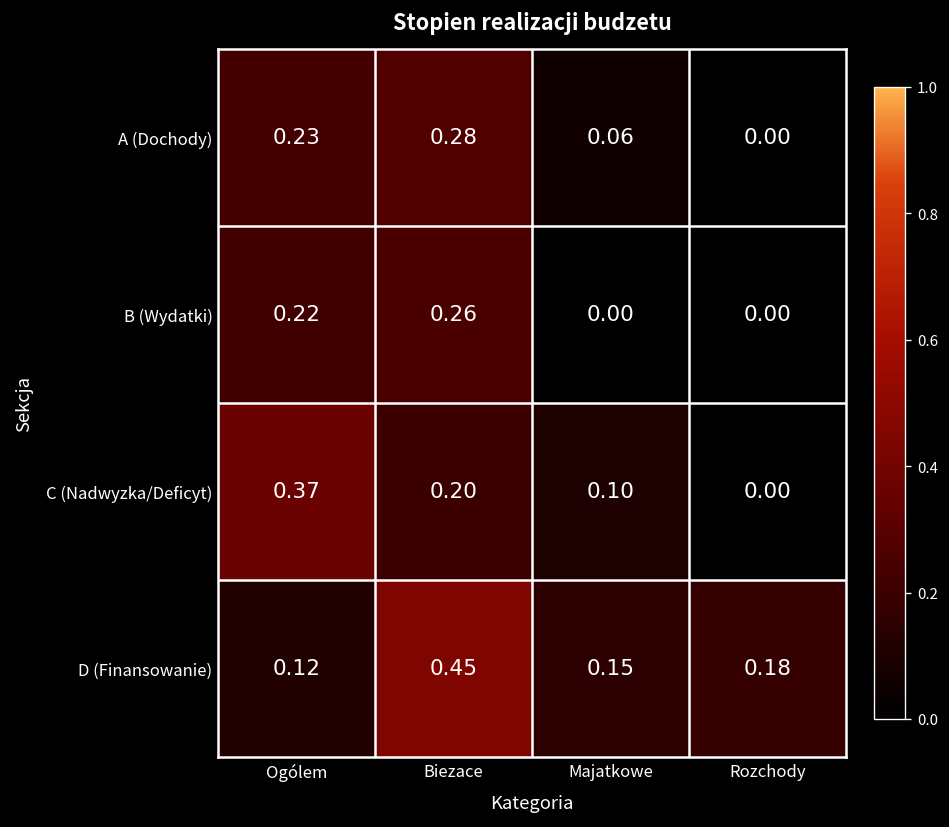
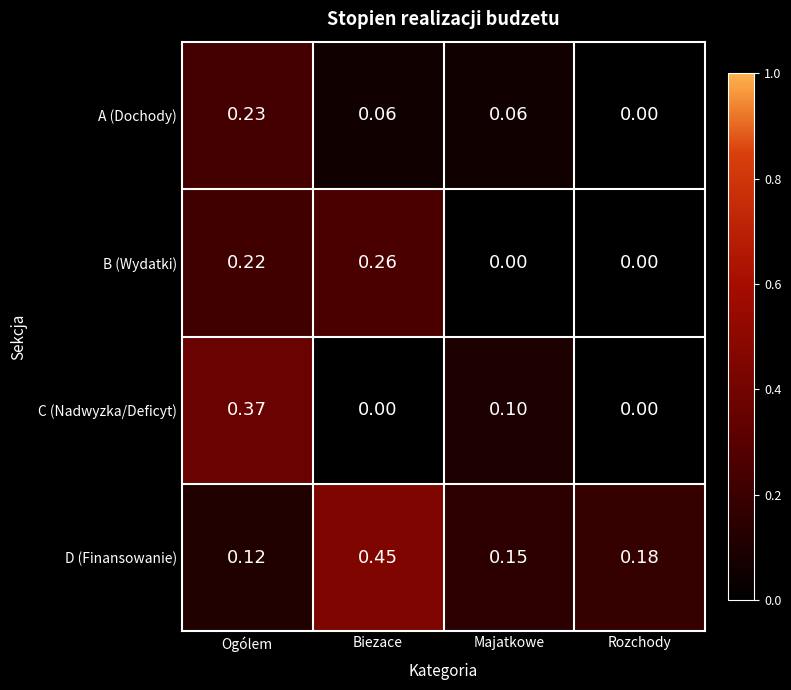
A (Dochody), Biezace: 0.28 -> 0.06
C (Nadwyzka/Deficyt), Biezace: 0.20 -> 0.00
